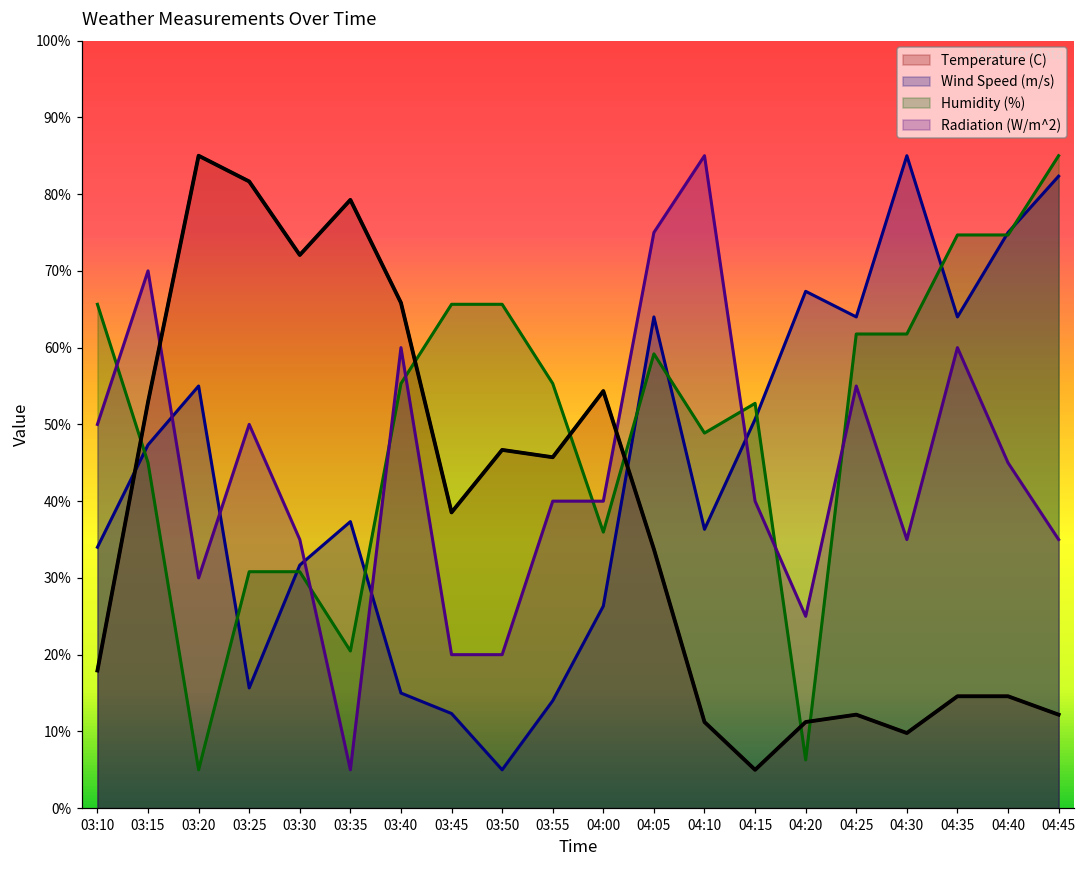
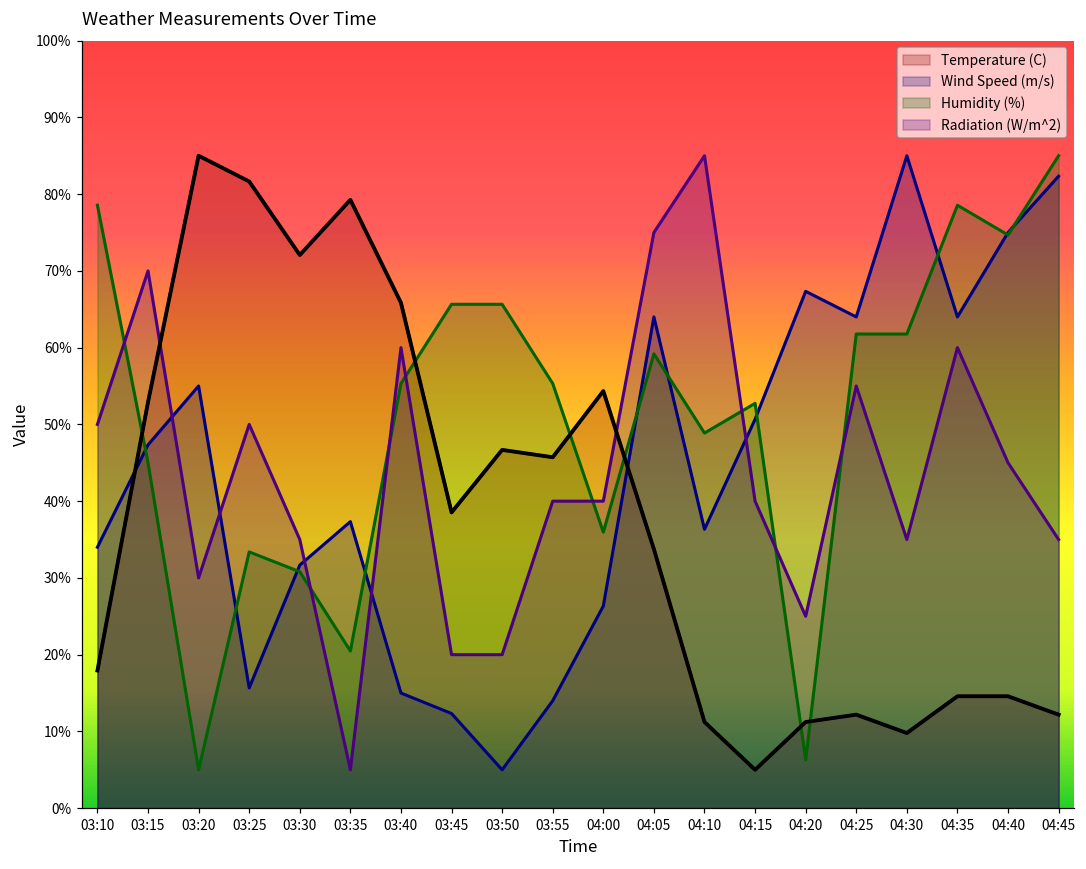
Humidity (%), 03:10: 66% -> 79%
Humidity (%), 03:25: 31% -> 33%
Humidity (%), 04:35: 75% -> 79%
